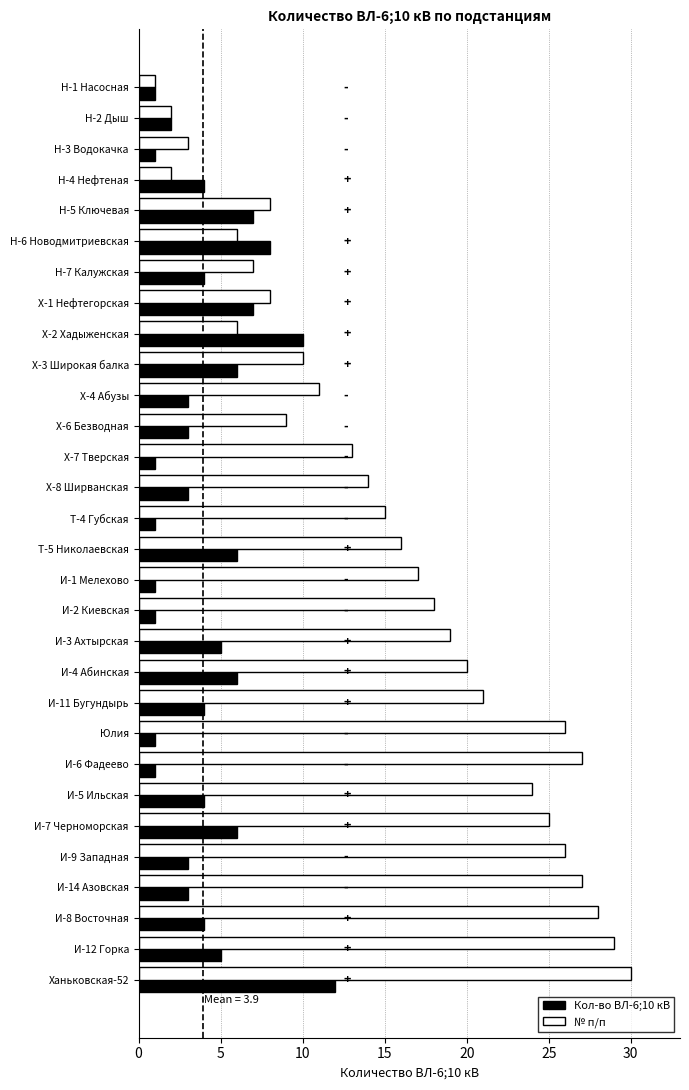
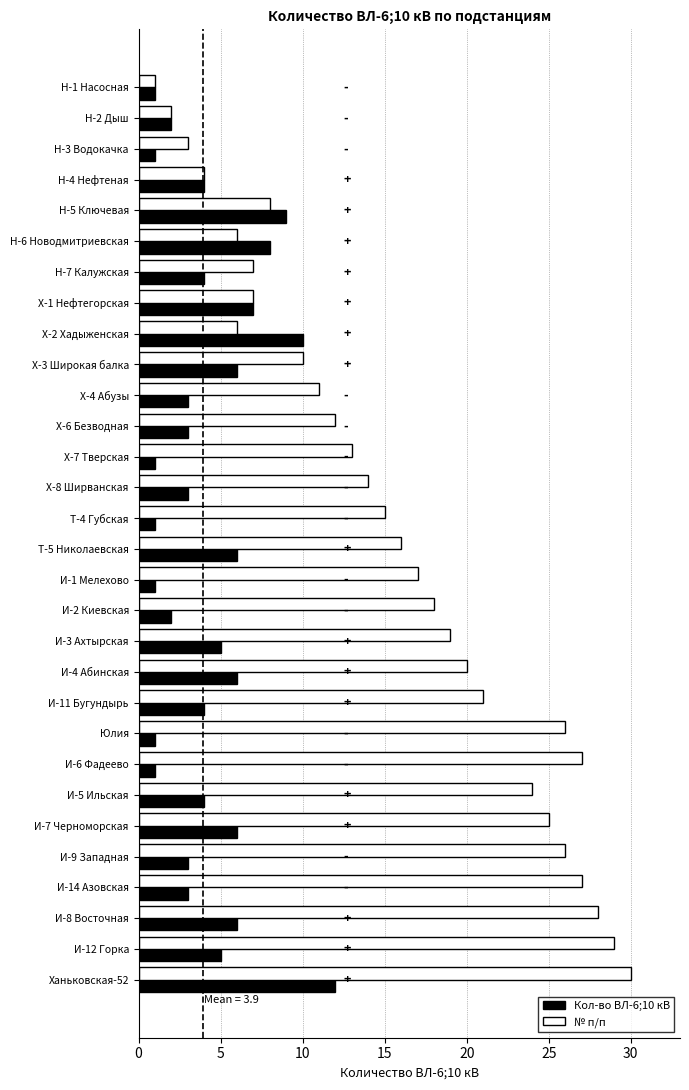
№ п/п, Н-4 Нефтеная: 2 -> 4
Кол-во ВЛ-6;10 кВ, Н-5 Ключевая: 7 -> 9
№ п/п, Х-1 Нефтегорская: 8 -> 7
№ п/п, Х-6 Безводная: 9 -> 12
Кол-во ВЛ-6;10 кВ, И-2 Киевская: 1 -> 2
Кол-во ВЛ-6;10 кВ, И-8 Восточная: 4 -> 6
